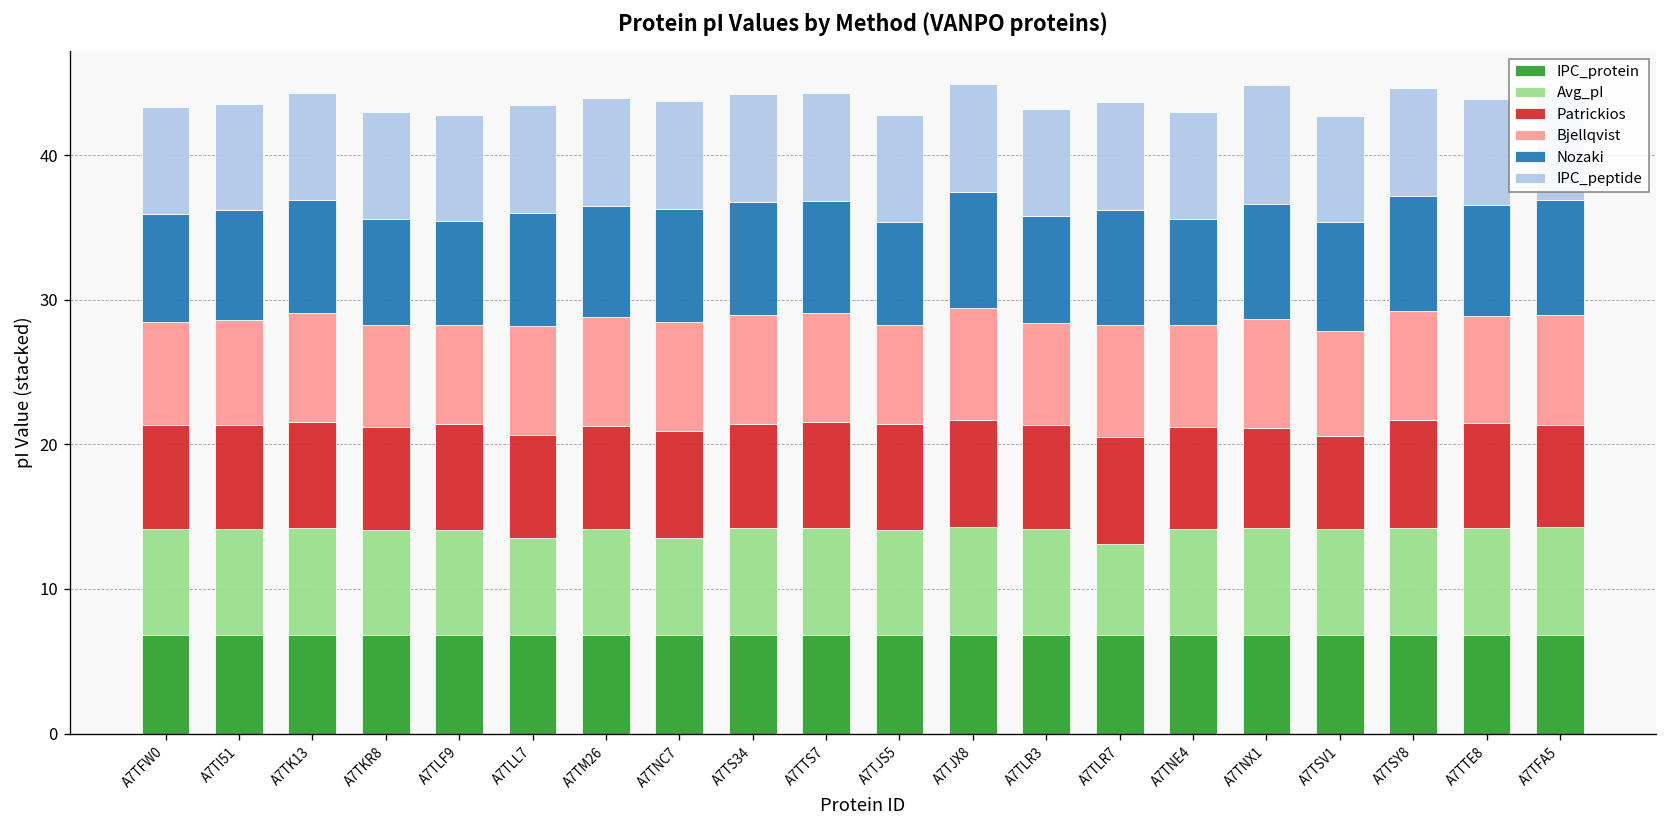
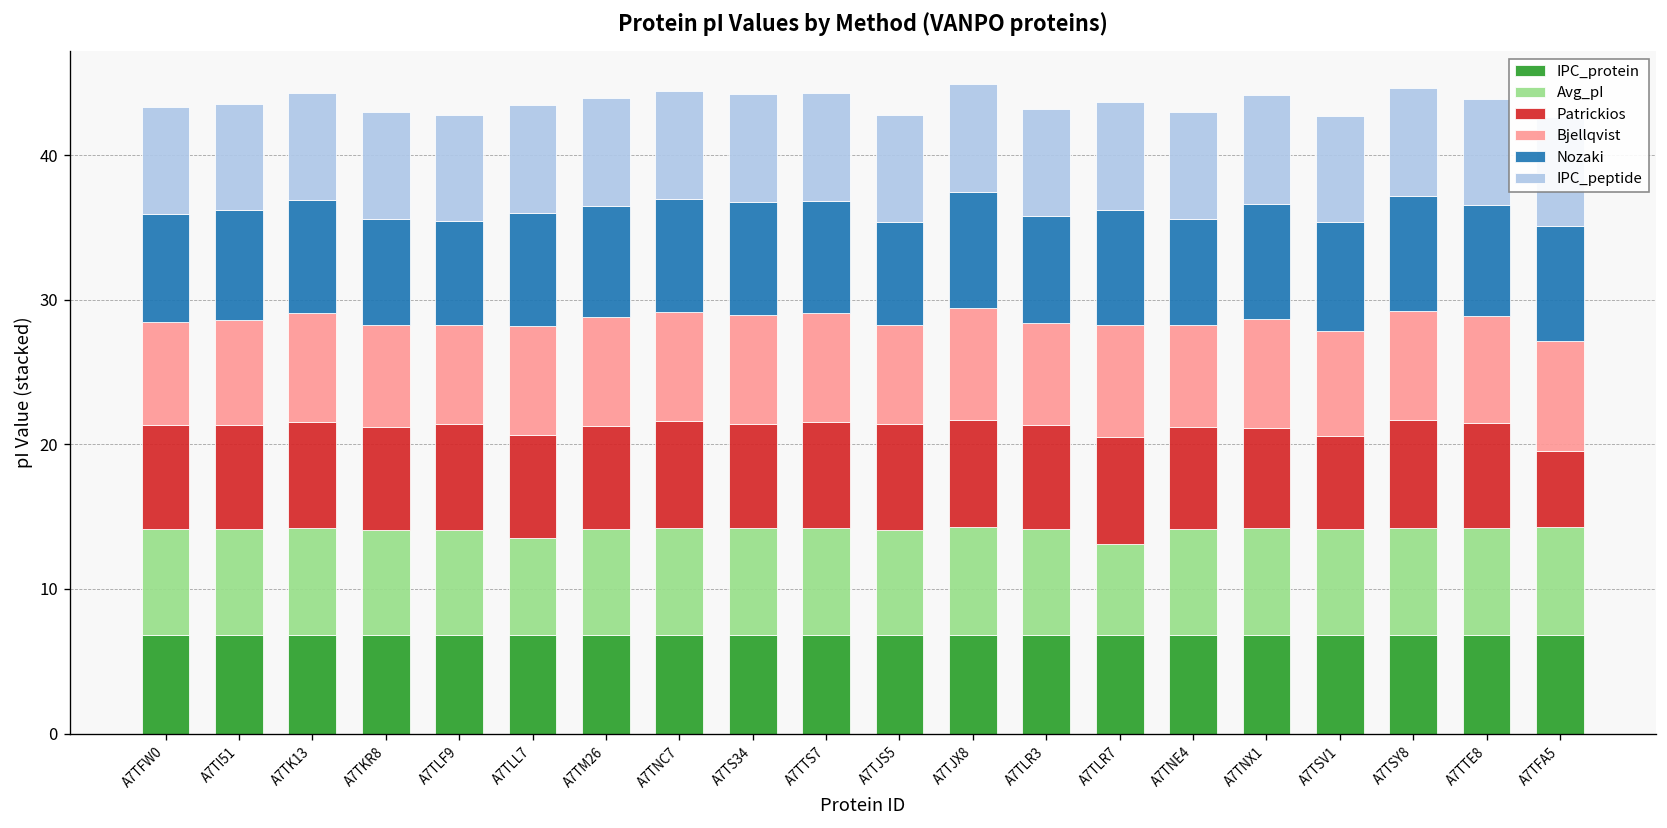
Avg_pI, A7TNC7: 6.7 -> 7.4
IPC_peptide, A7TNX1: 8.2 -> 7.5
Patrickios, A7TFA5: 7.1 -> 5.3
